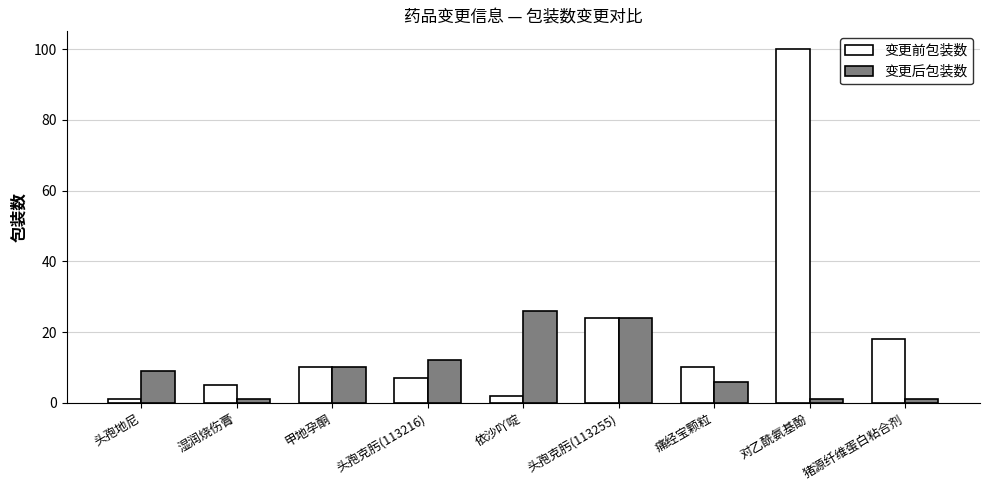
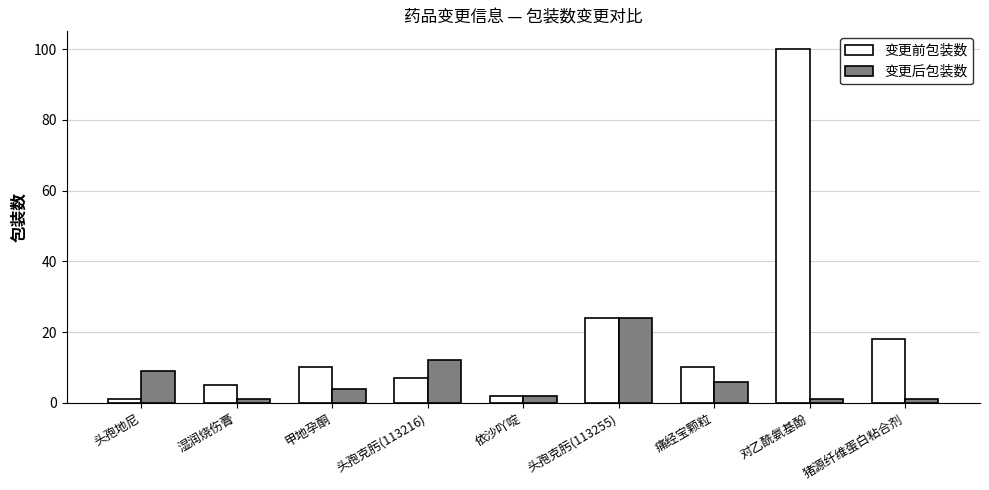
变更后包装数, 甲地孕酮: 10 -> 4
变更后包装数, 依沙吖啶: 26 -> 2
